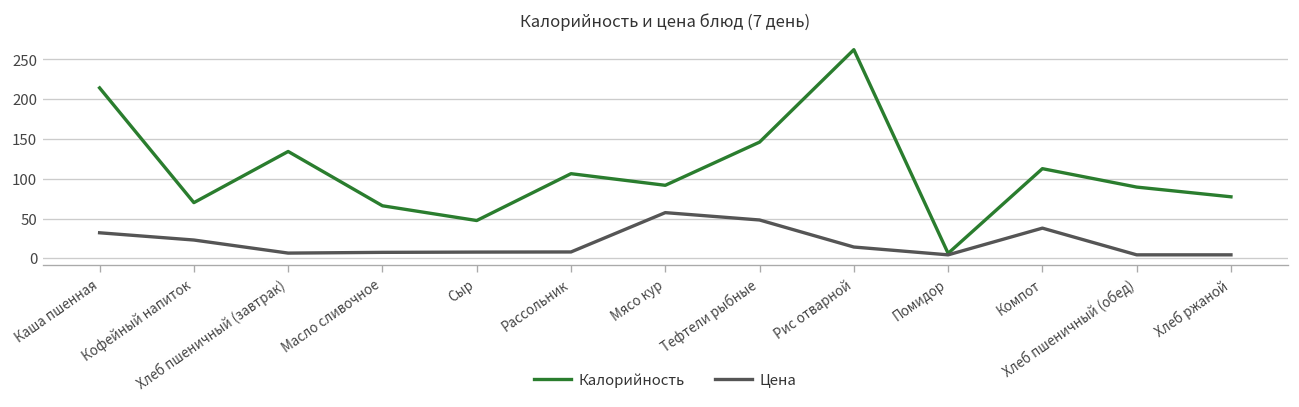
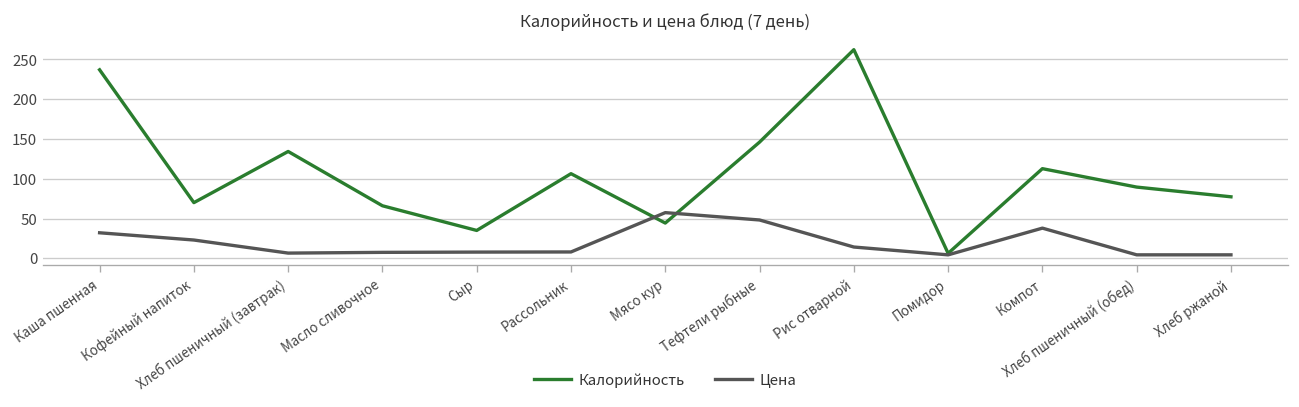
Калорийность, Каша пшенная: 210 -> 240
Калорийность, Сыр: 50 -> 40
Калорийность, Мясо кур: 90 -> 40
